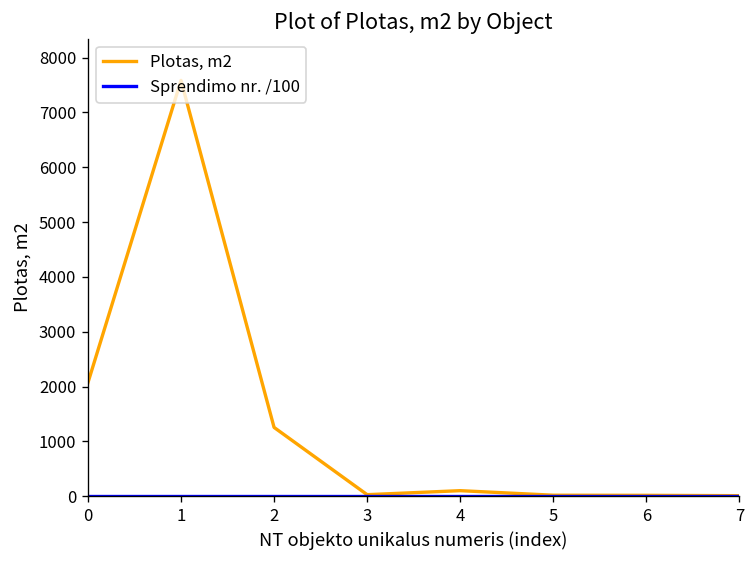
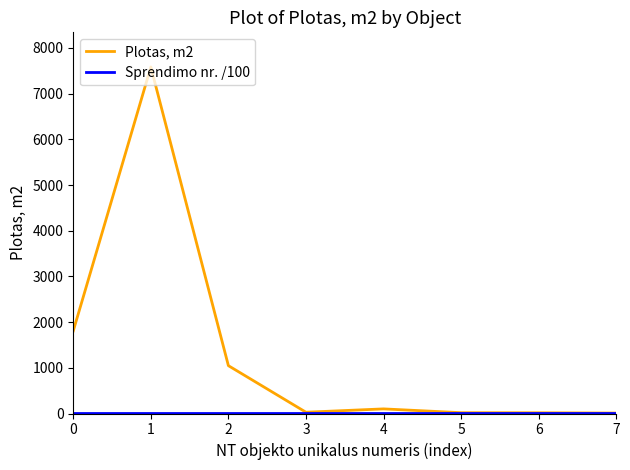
Plotas, m2, 0: 2100 -> 1800
Plotas, m2, 2: 1300 -> 1000
